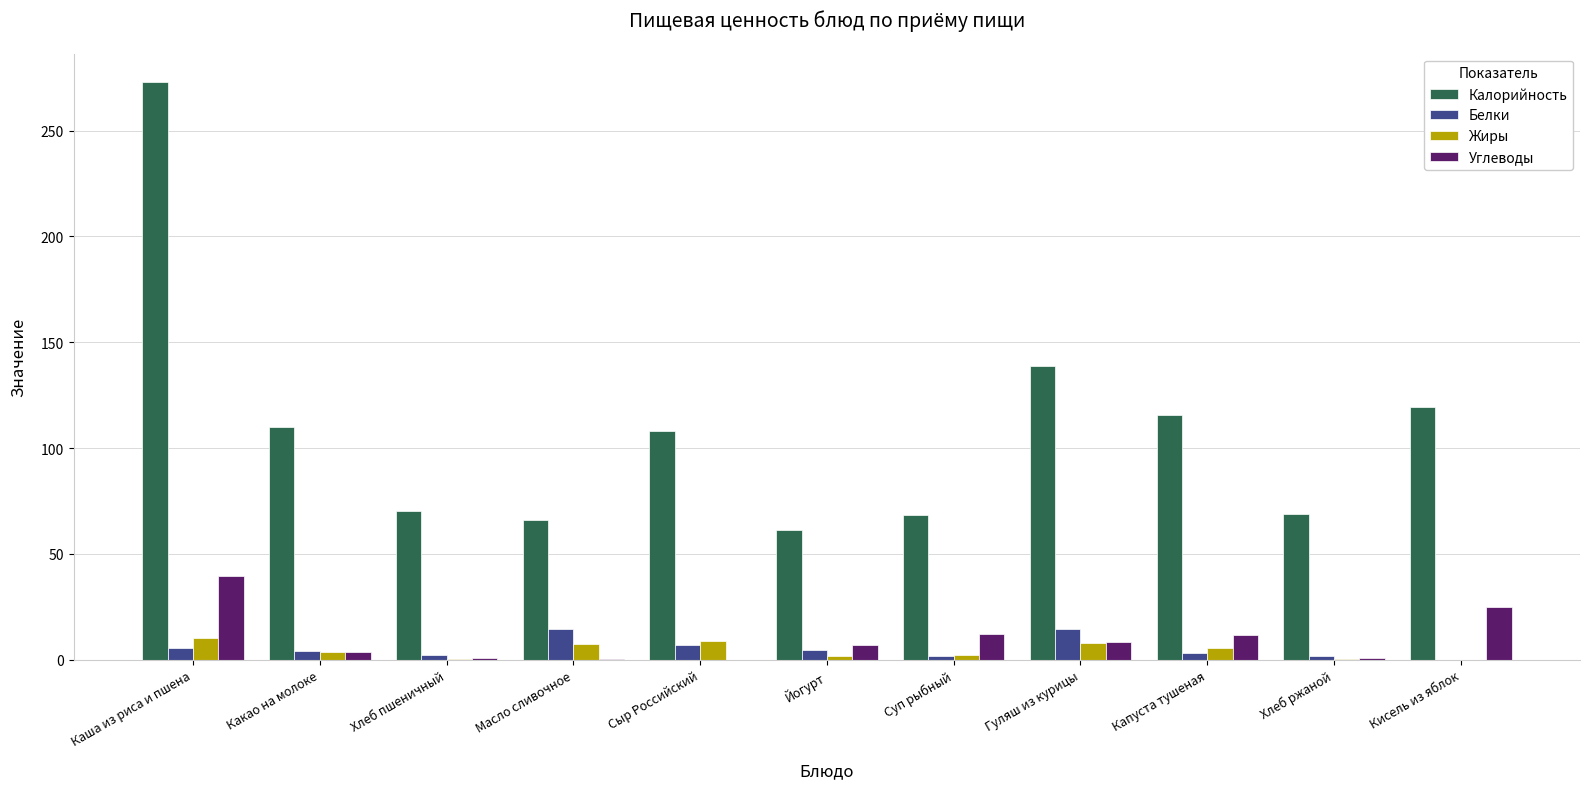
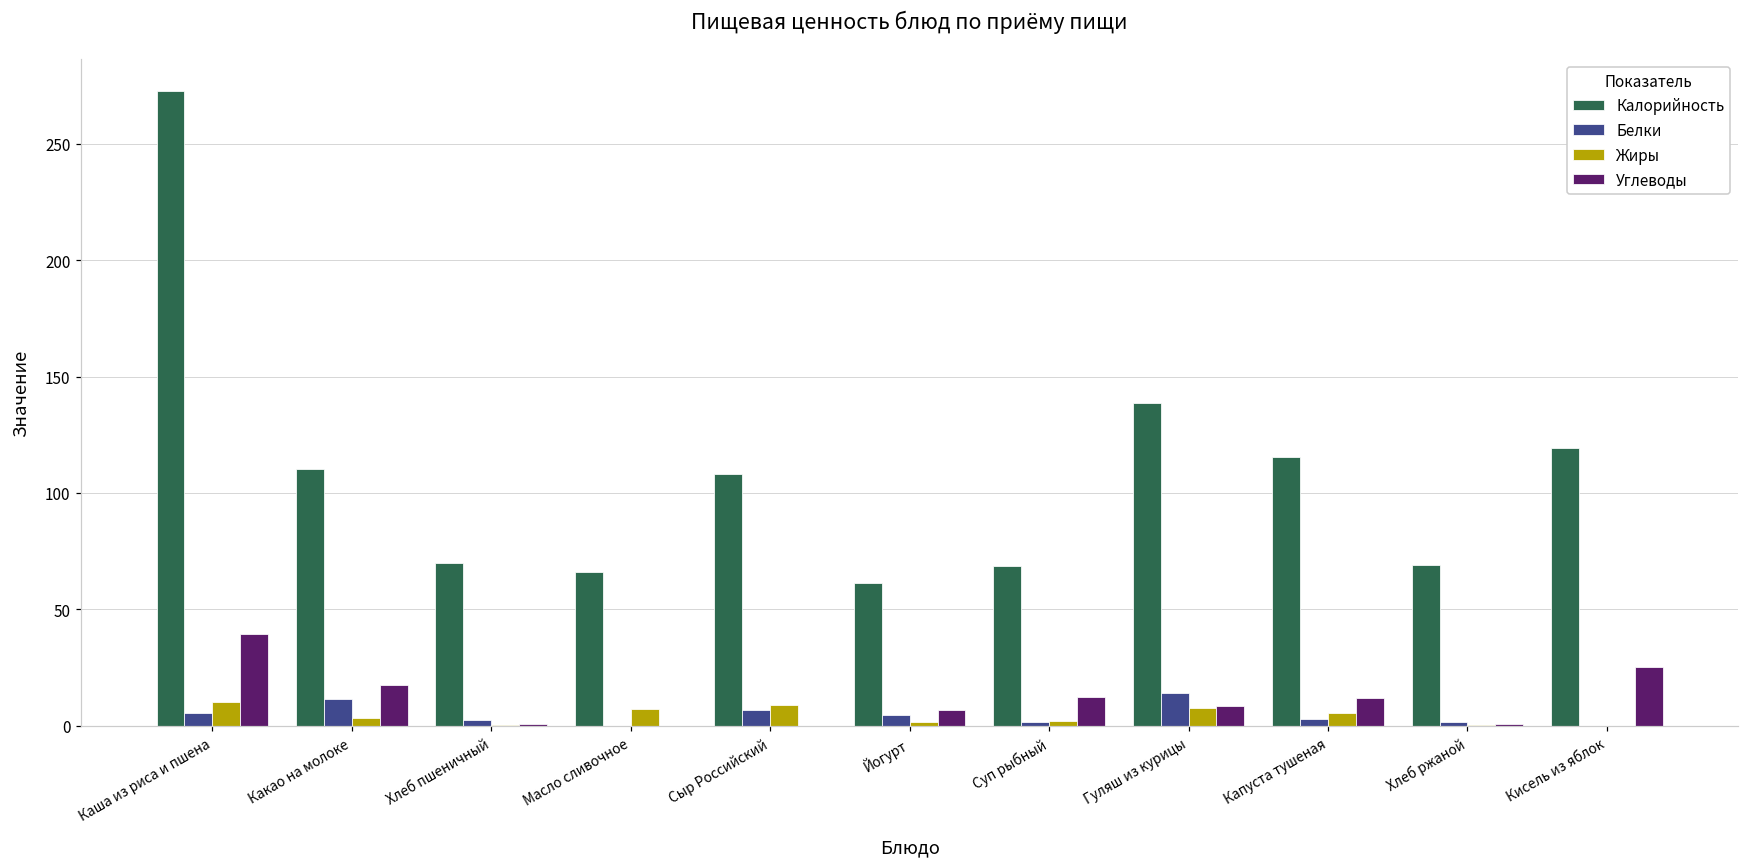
Белки, Какао на молоке: 4 -> 12
Углеводы, Какао на молоке: 4 -> 18
Белки, Масло сливочное: 15 -> 0
